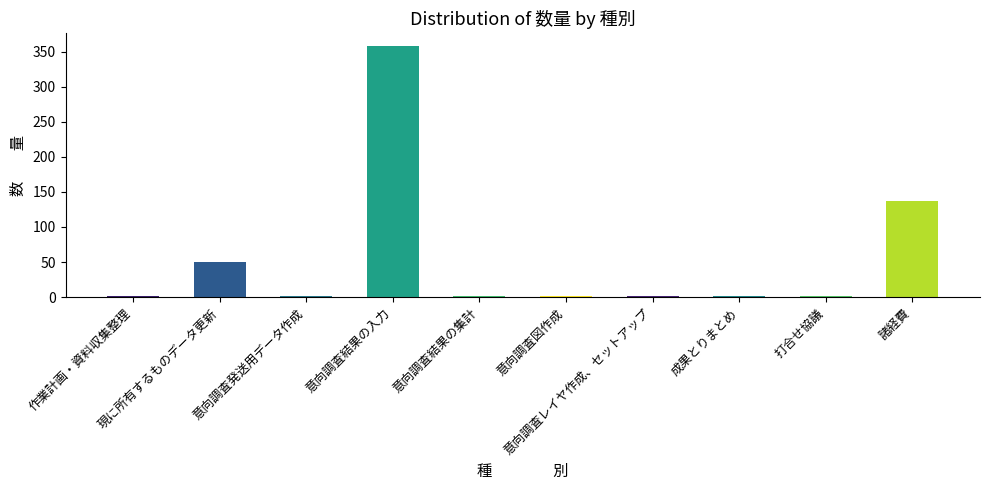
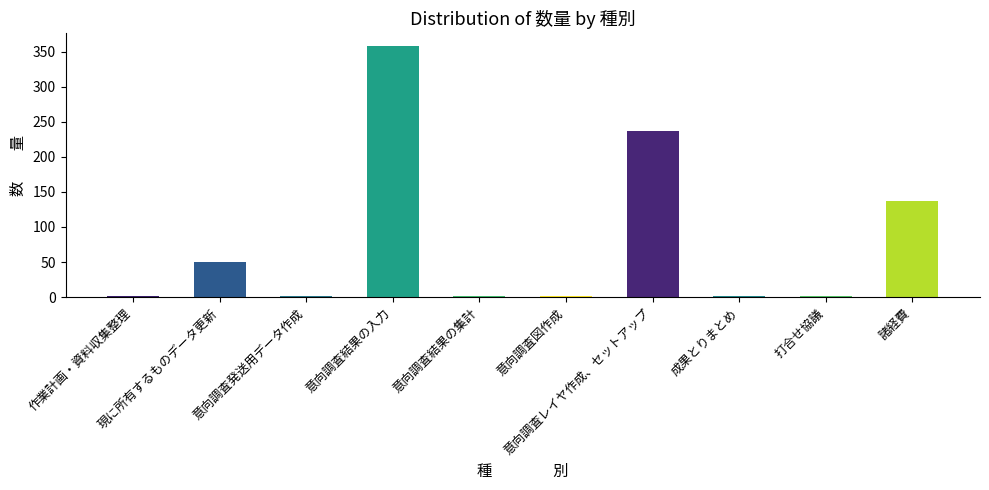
意向調査レイヤ作成、セットアップ: 0 -> 240
